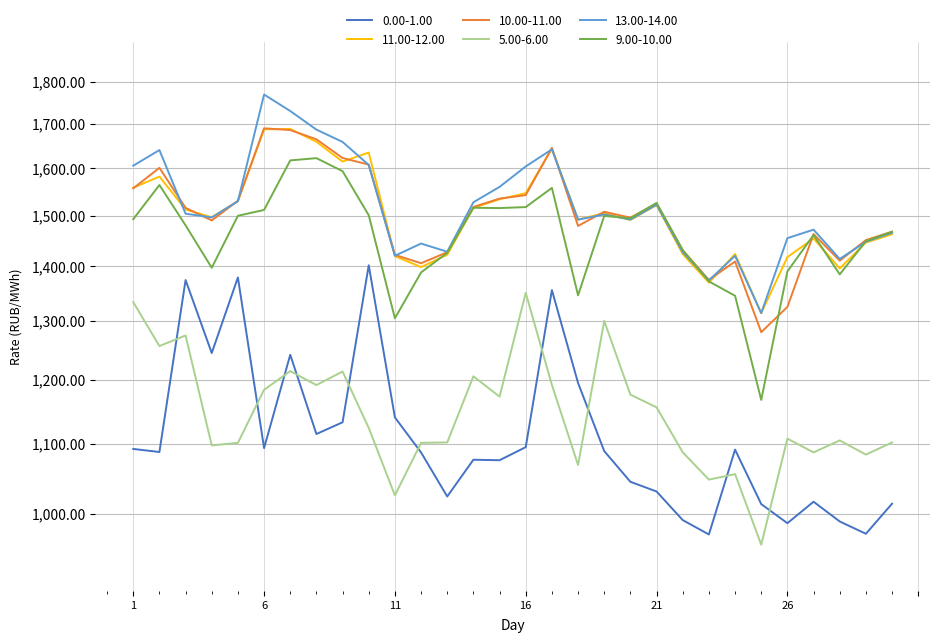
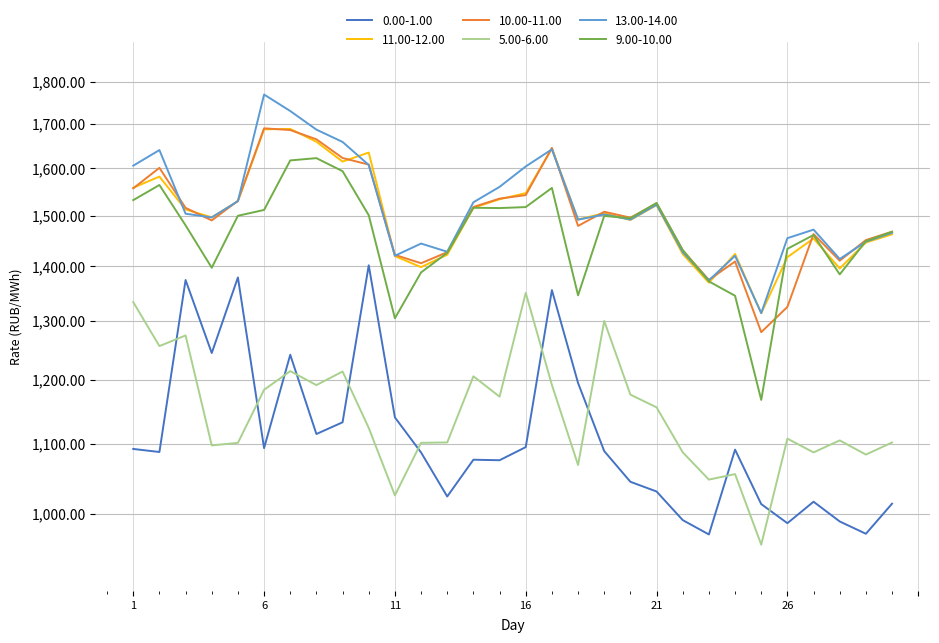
9.00-10.00, 1: 1,490 -> 1,530
9.00-10.00, 26: 1,390 -> 1,430
